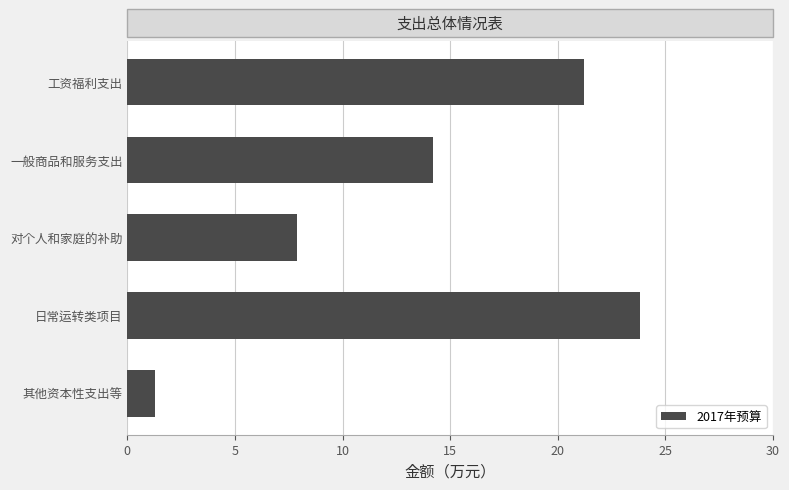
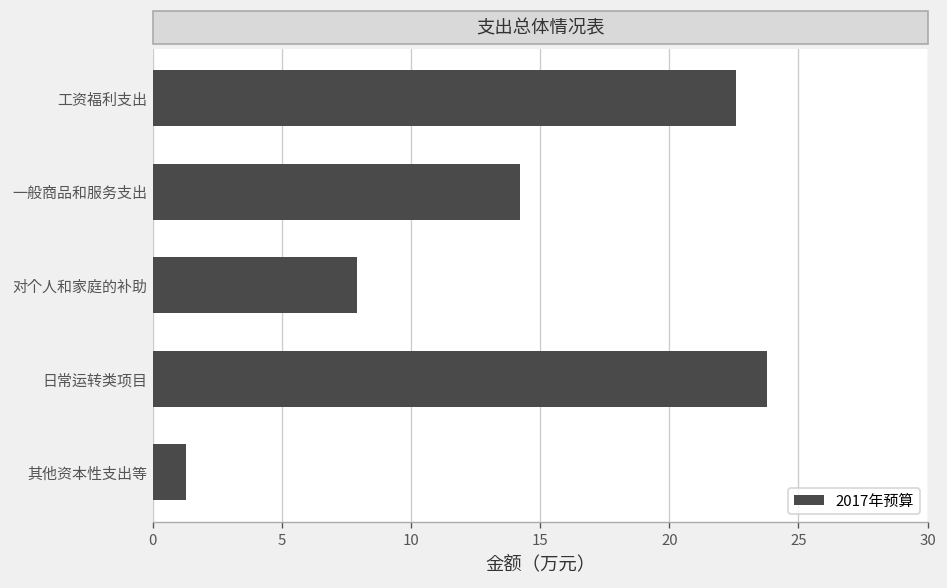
工资福利支出: 21.2 -> 22.6
